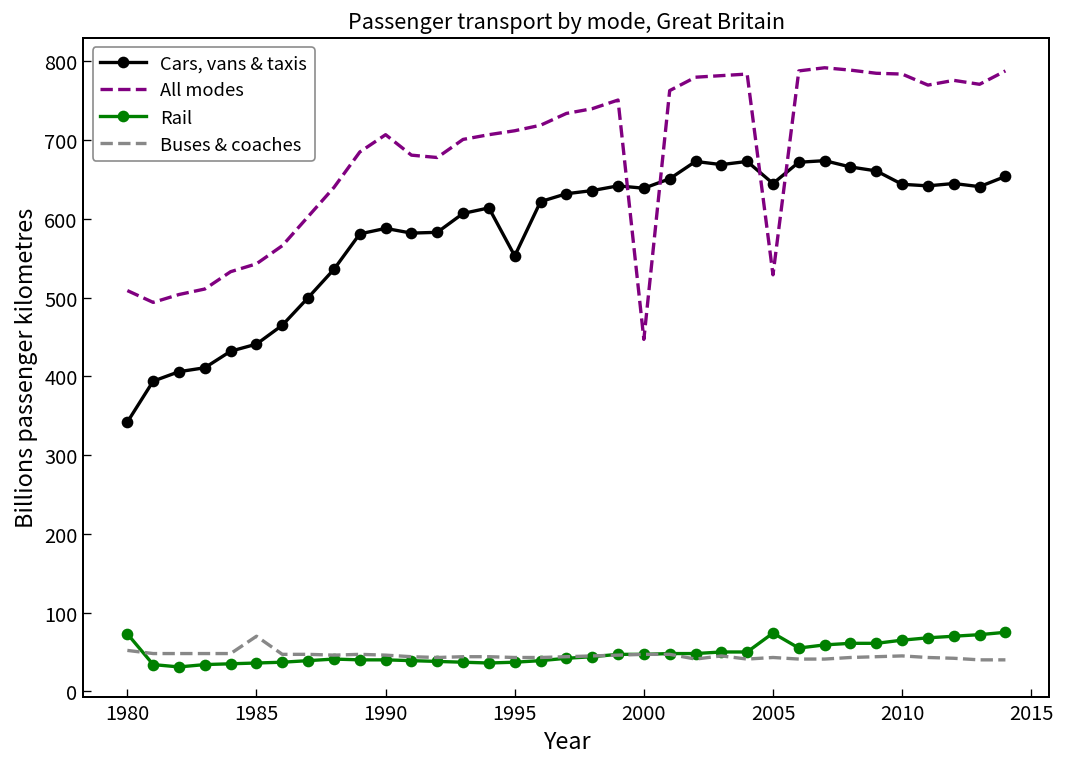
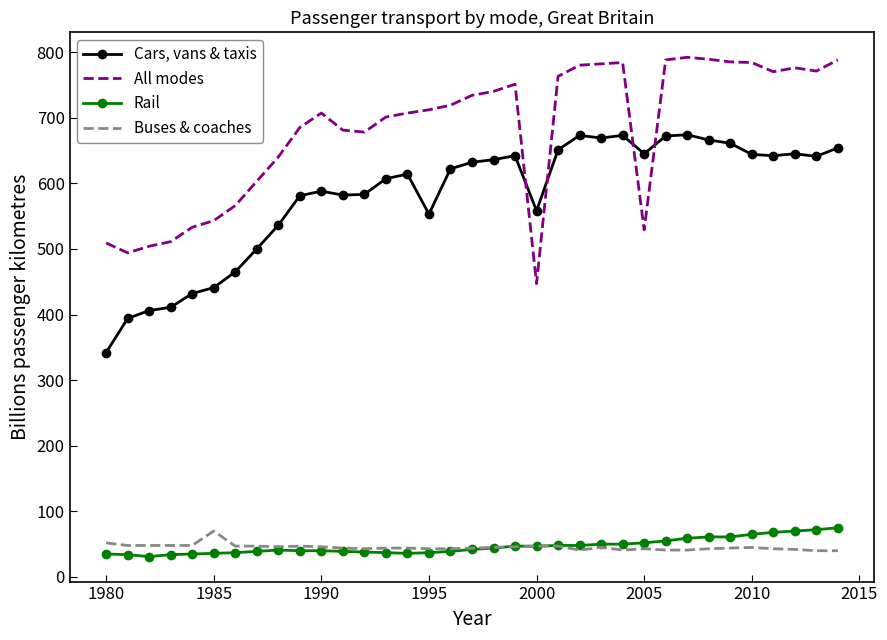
Rail, 1980: 70 -> 40
Cars, vans & taxis, 2000: 640 -> 560
Rail, 2005: 70 -> 50
